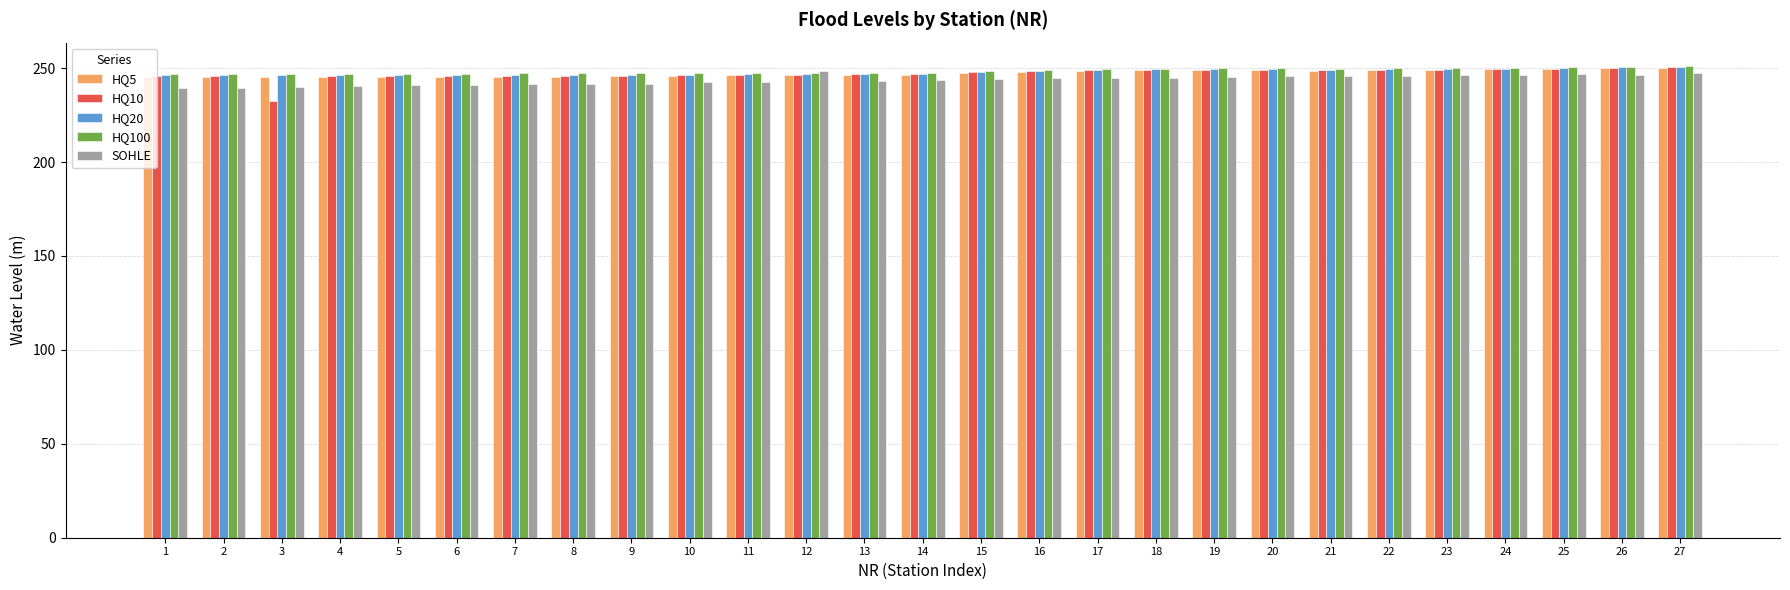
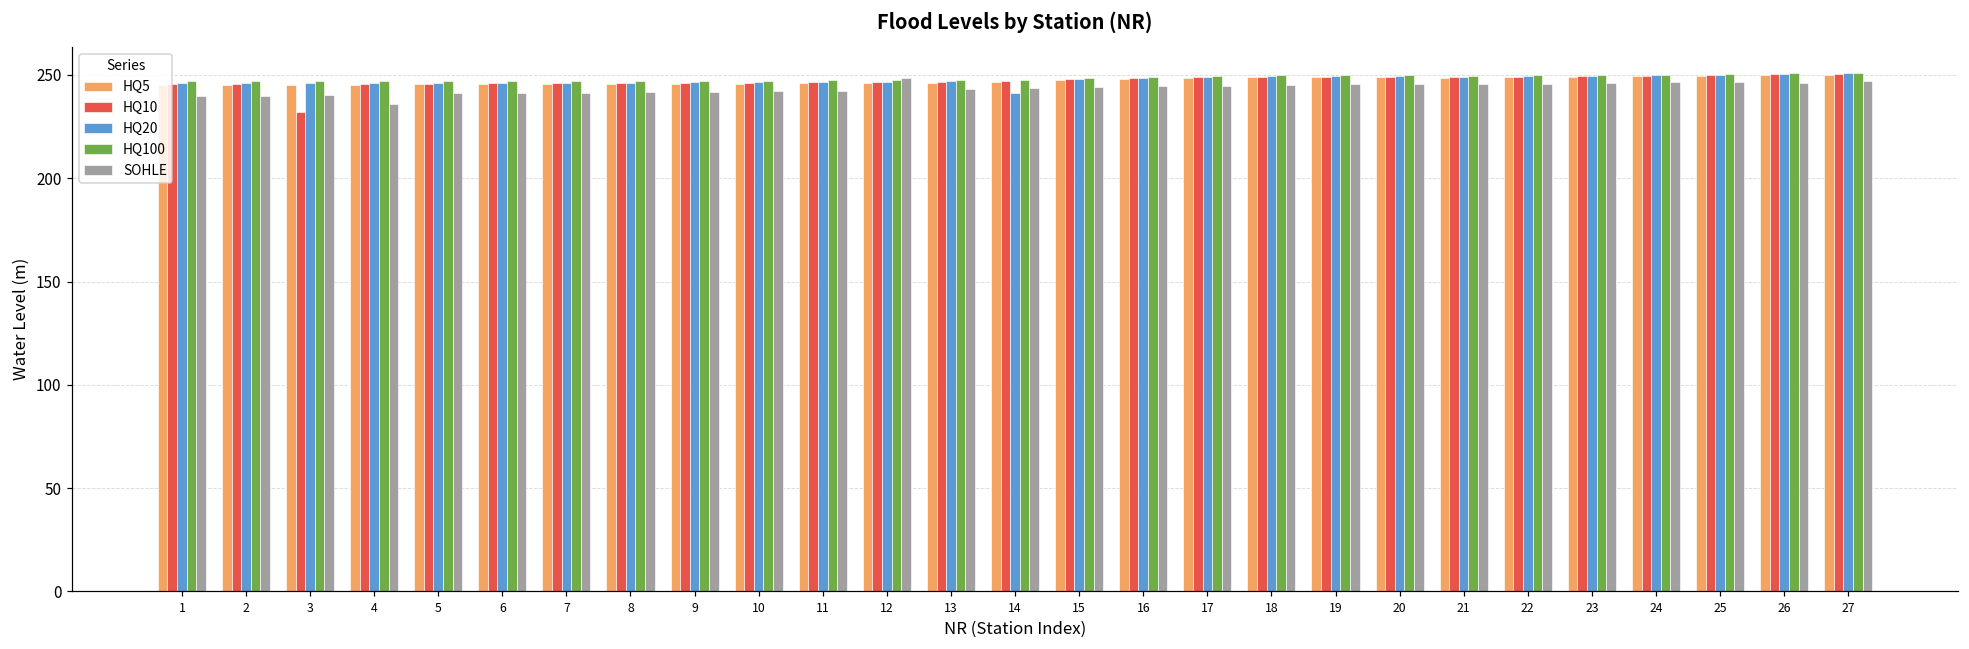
SOHLE, 4: 241 -> 236
HQ20, 14: 247 -> 241
